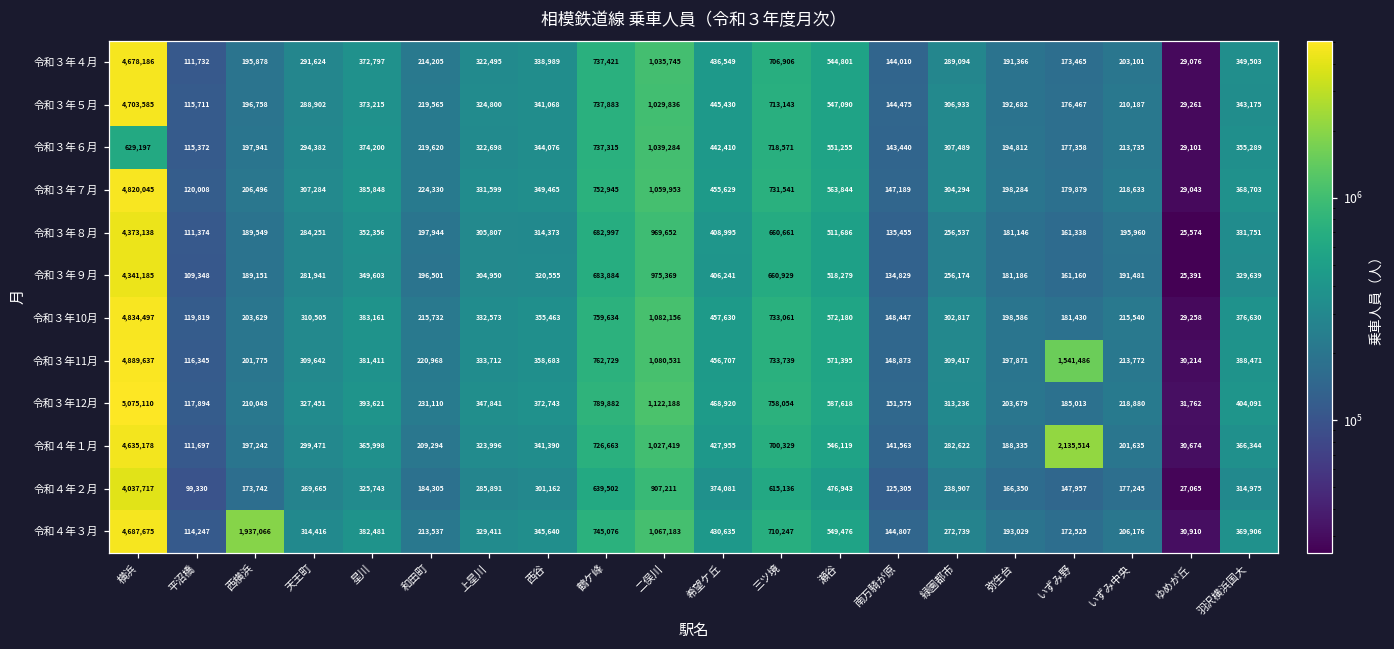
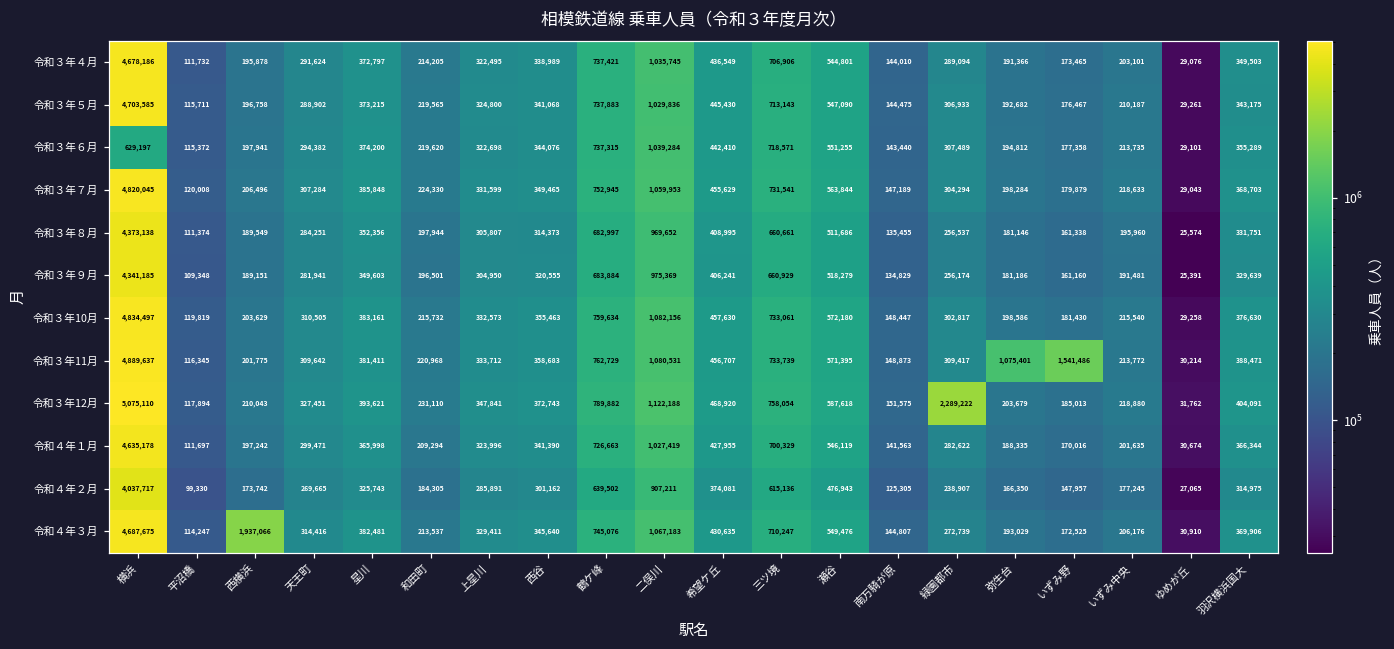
令和３年11月, 弥生台: 197,871 -> 1,075,401
令和３年12月, 緑園都市: 313,236 -> 2,289,222
令和４年１月, いずみ野: 2,135,514 -> 170,016
